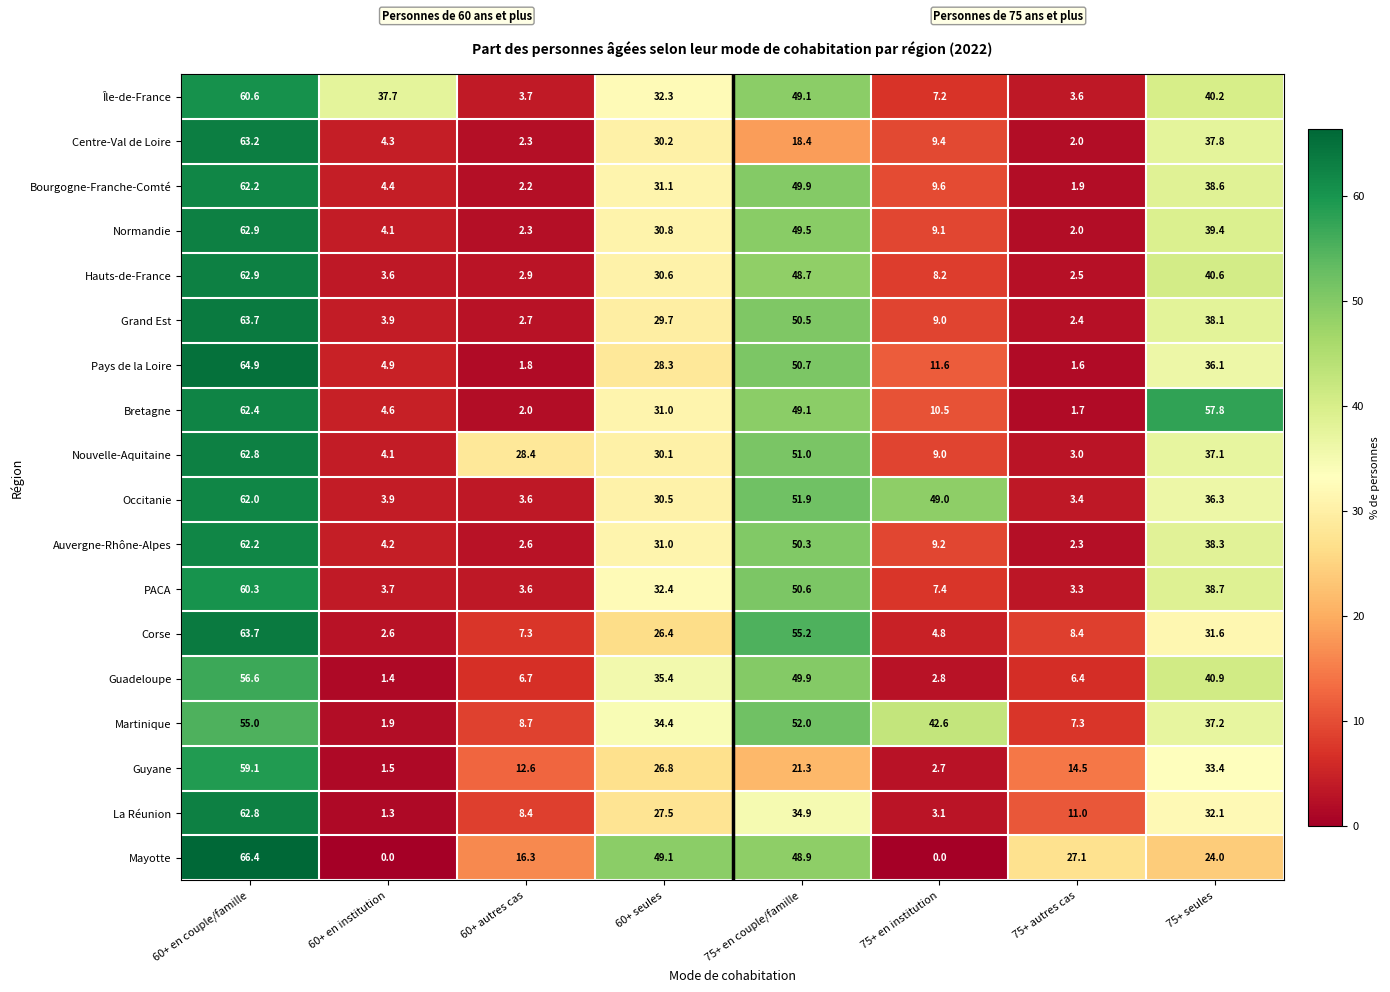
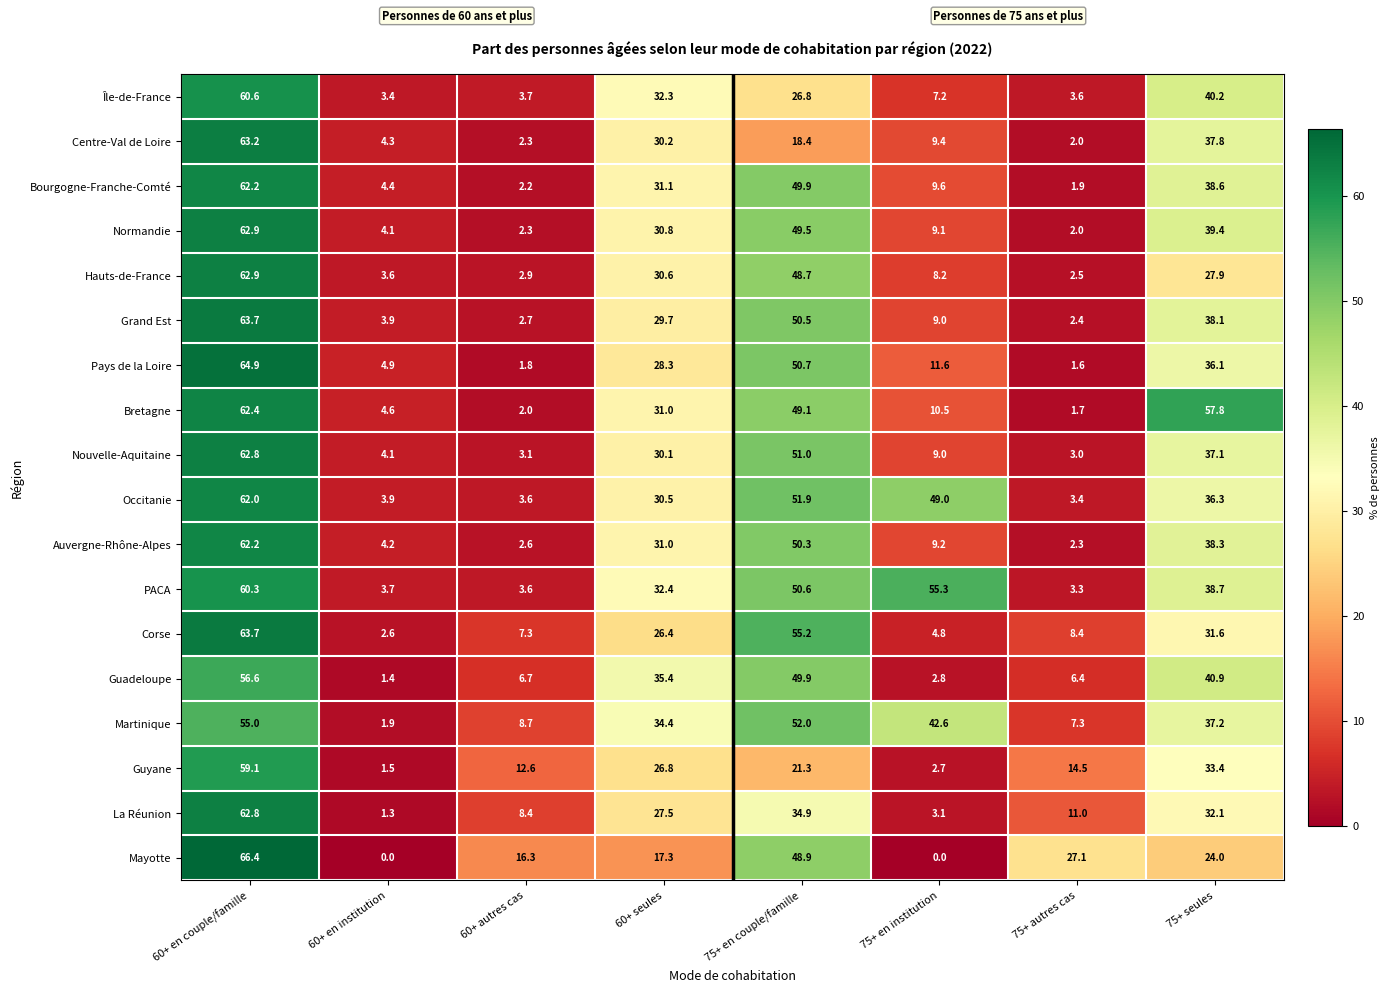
Île-de-France, 60+ en institution: 37.7 -> 3.4
Île-de-France, 75+ en couple/famille: 49.1 -> 26.8
Hauts-de-France, 75+ seules: 40.6 -> 27.9
Nouvelle-Aquitaine, 60+ autres cas: 28.4 -> 3.1
PACA, 75+ en institution: 7.4 -> 55.3
Mayotte, 60+ seules: 49.1 -> 17.3
